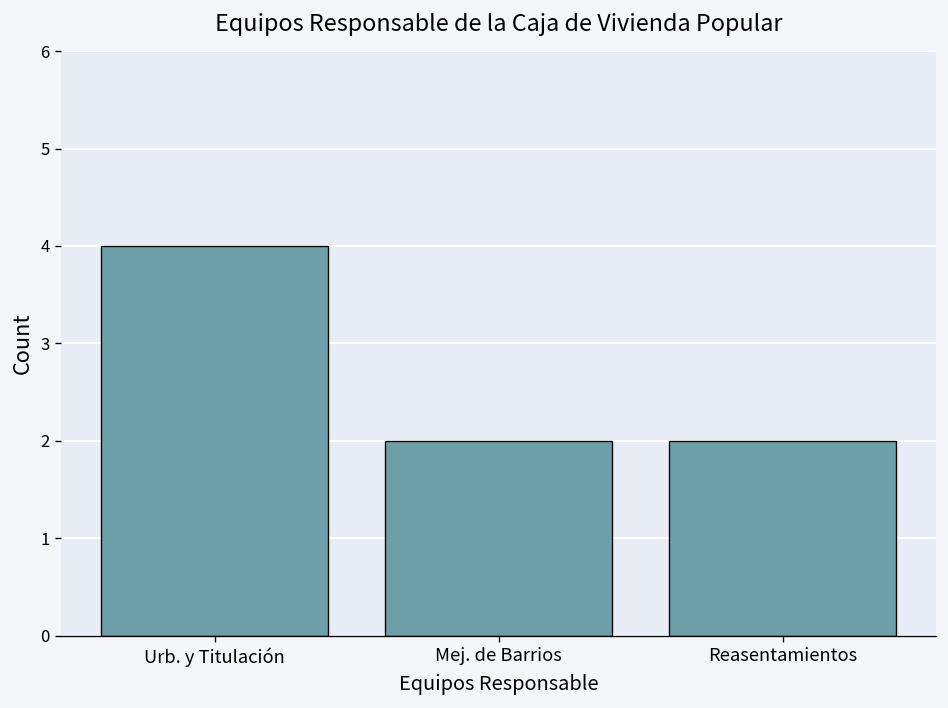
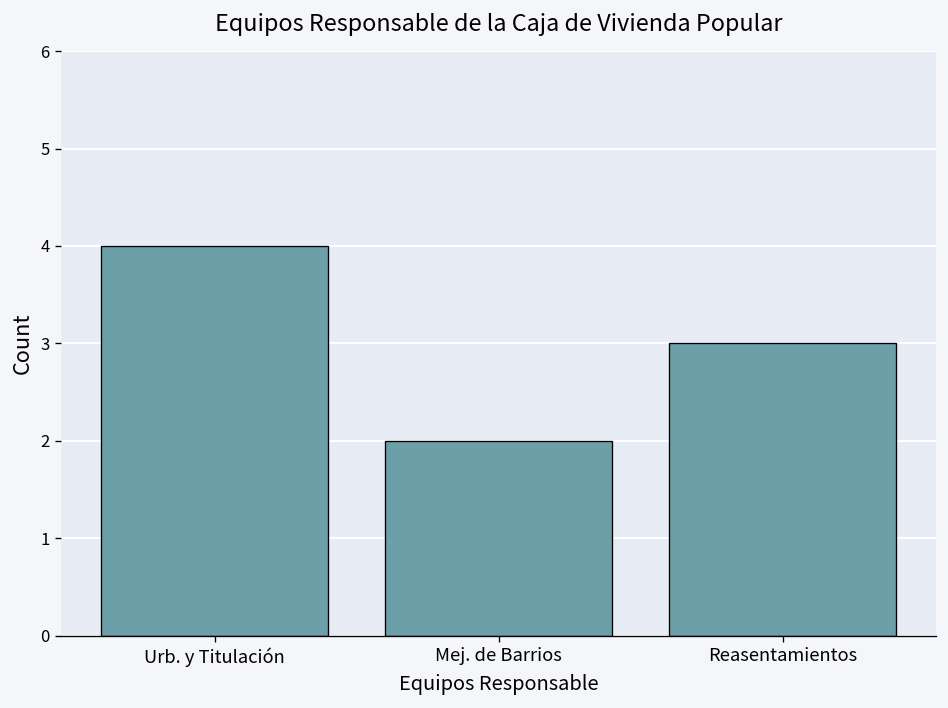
Reasentamientos: 2 -> 3
